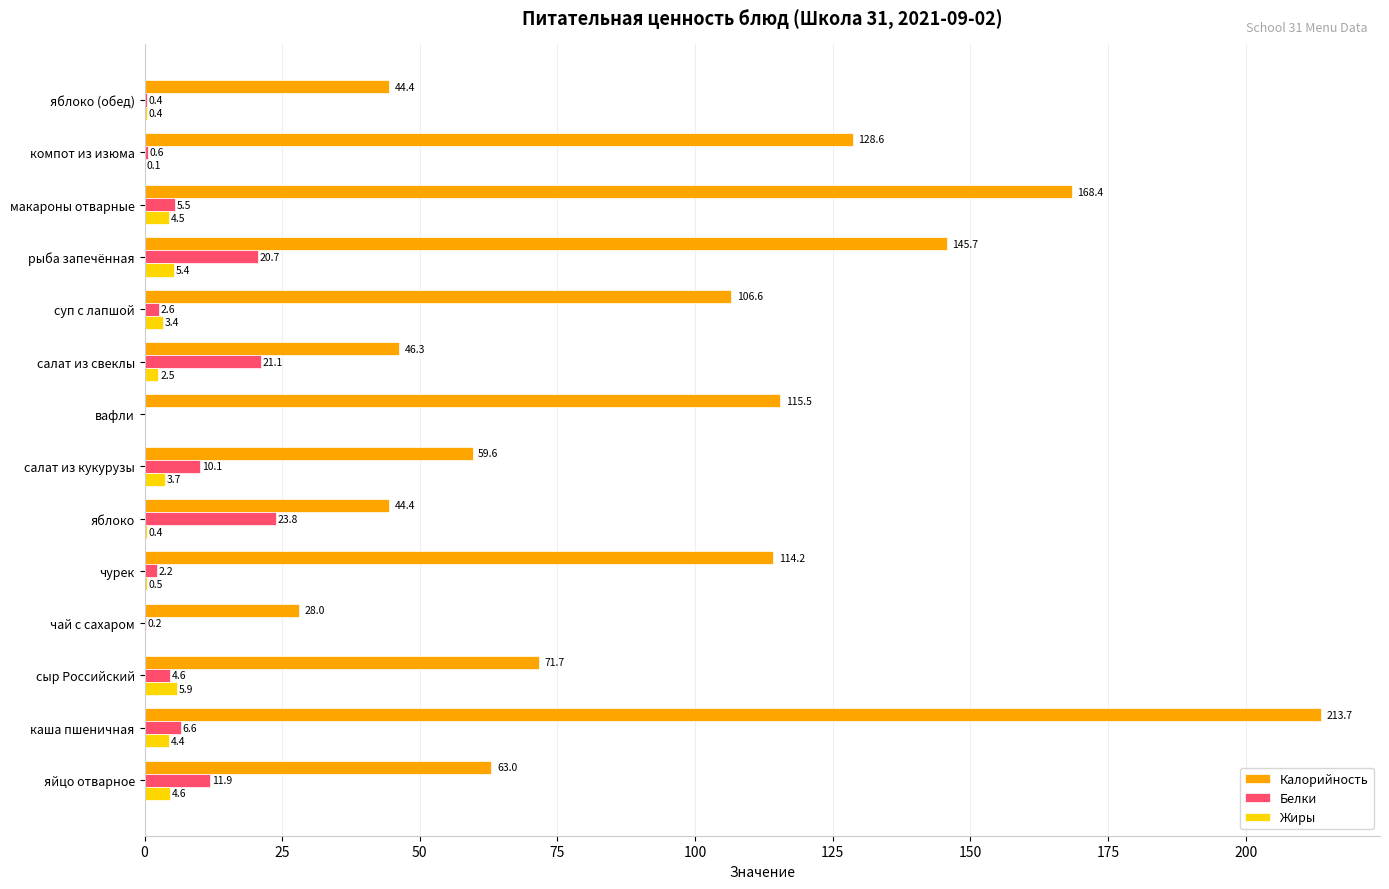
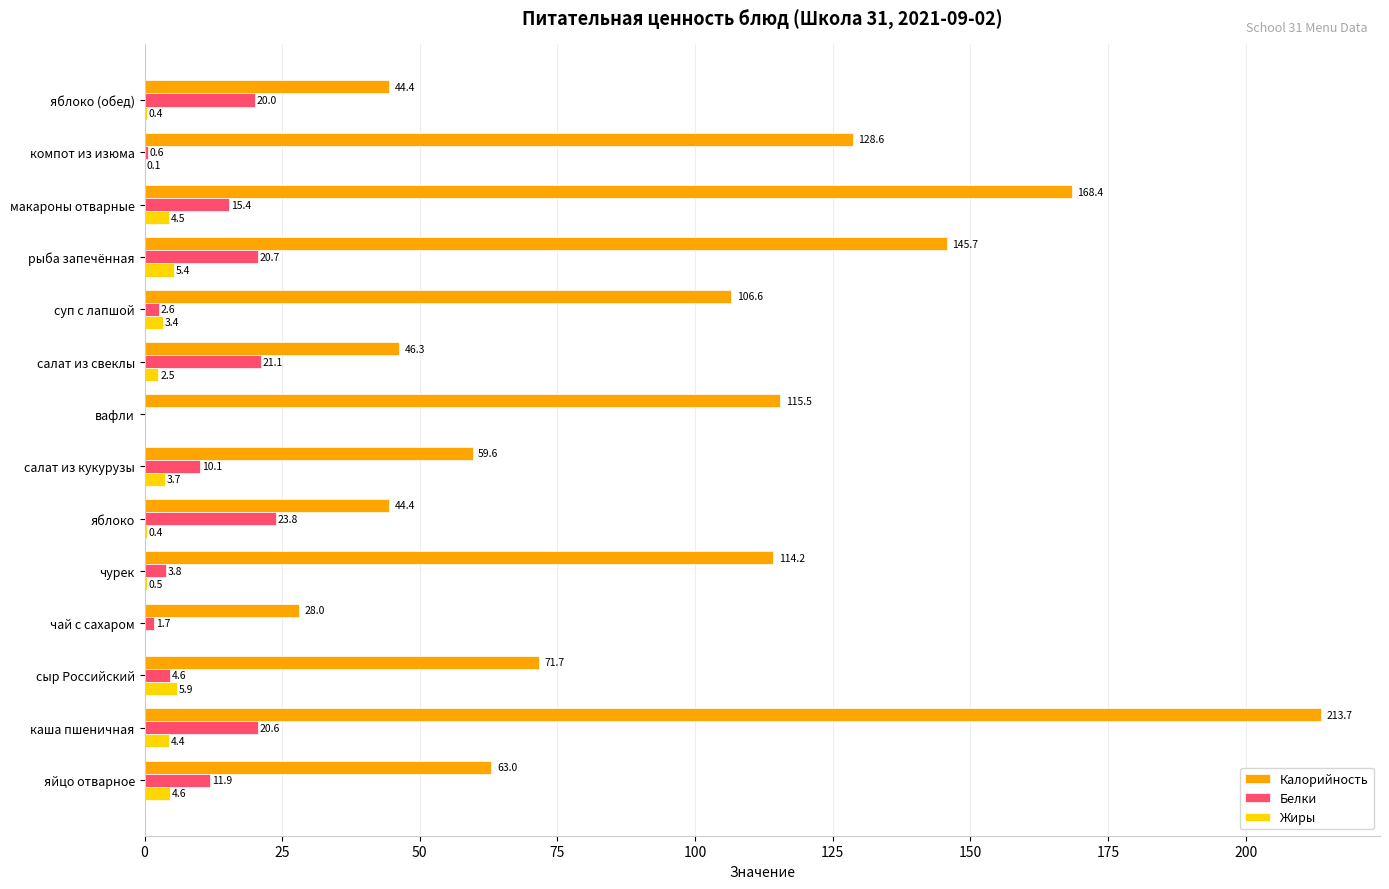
Белки, яблоко (обед): 0.4 -> 20.0
Белки, макароны отварные: 5.5 -> 15.4
Белки, чурек: 2.2 -> 3.8
Белки, чай с сахаром: 0.2 -> 1.7
Белки, каша пшеничная: 6.6 -> 20.6
